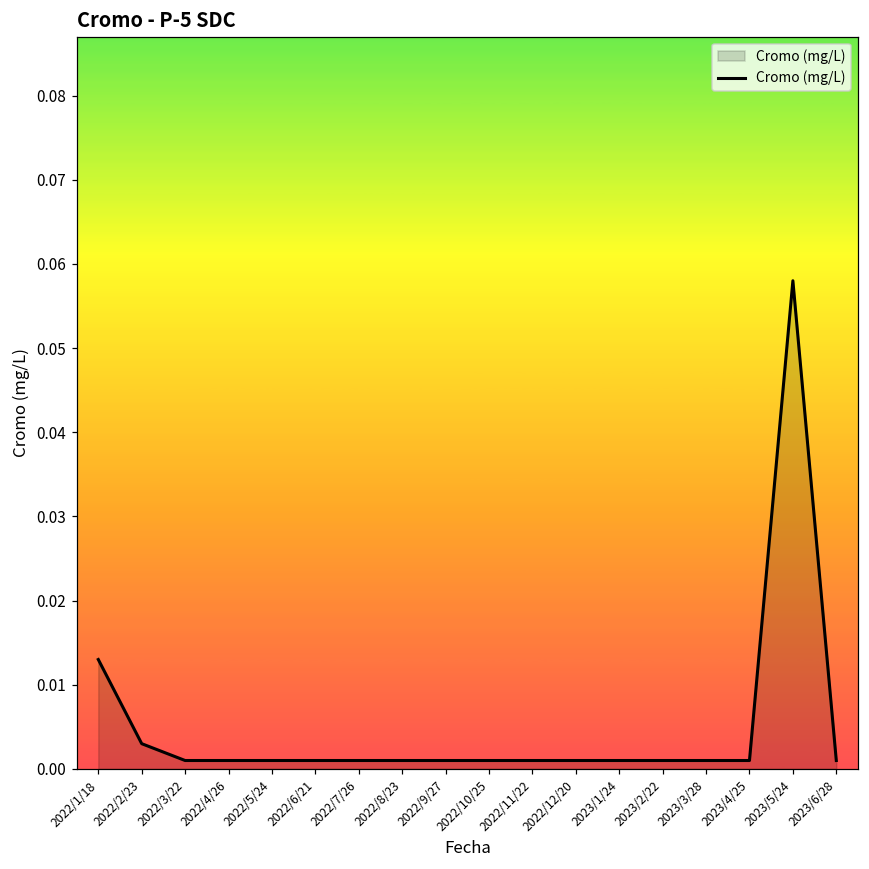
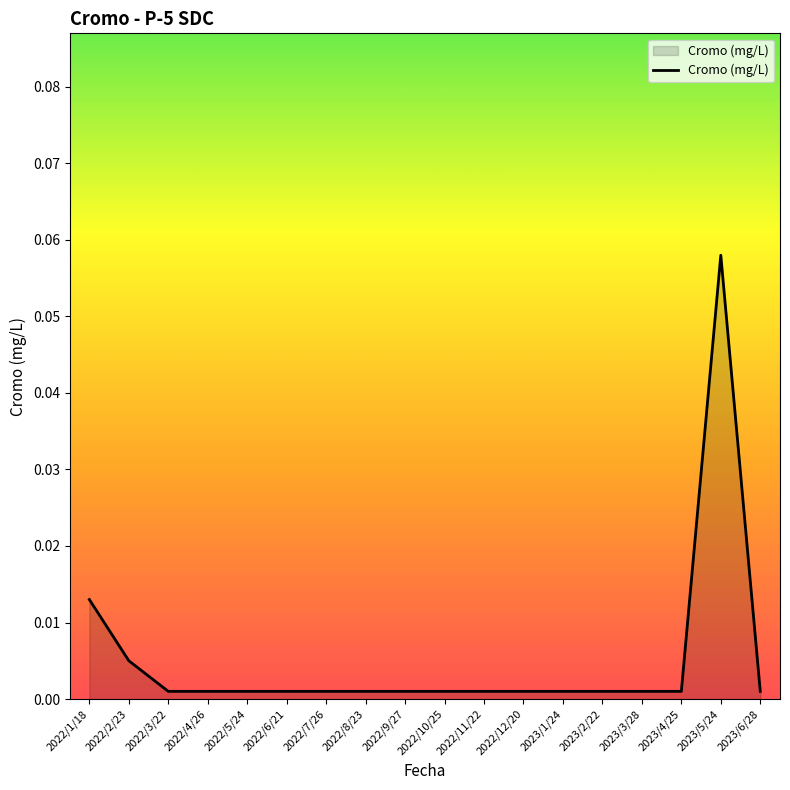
2022/2/23: 0.003 -> 0.005
